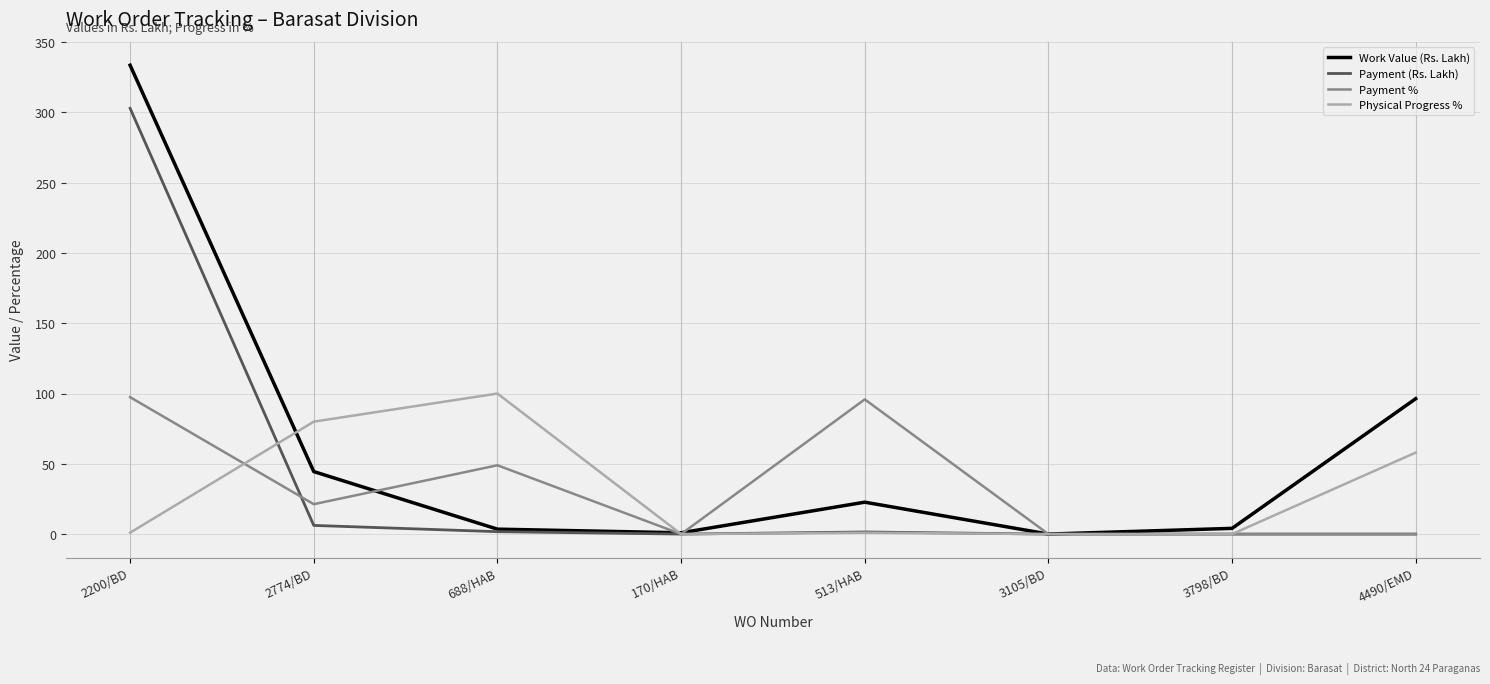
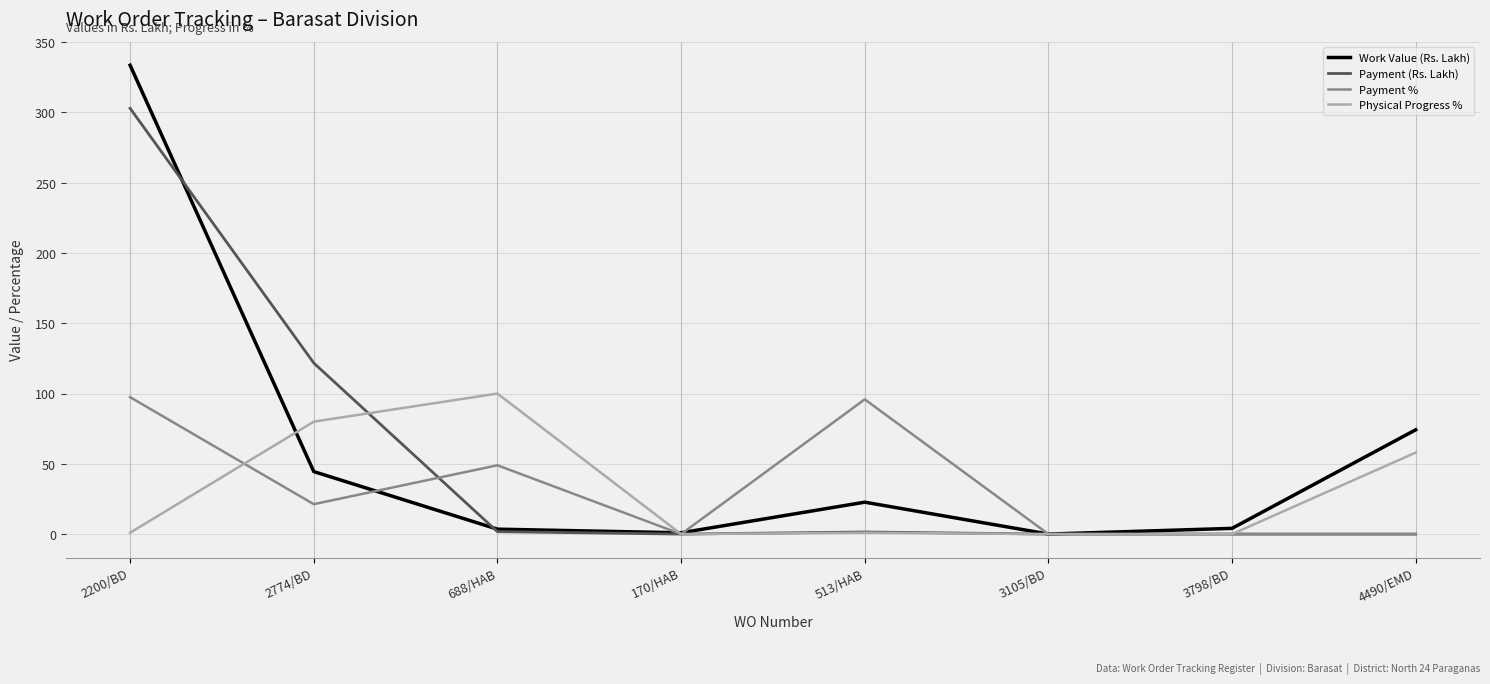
Payment (Rs. Lakh), 2774/BD: 6 -> 122
Work Value (Rs. Lakh), 4490/EMD: 96 -> 74
